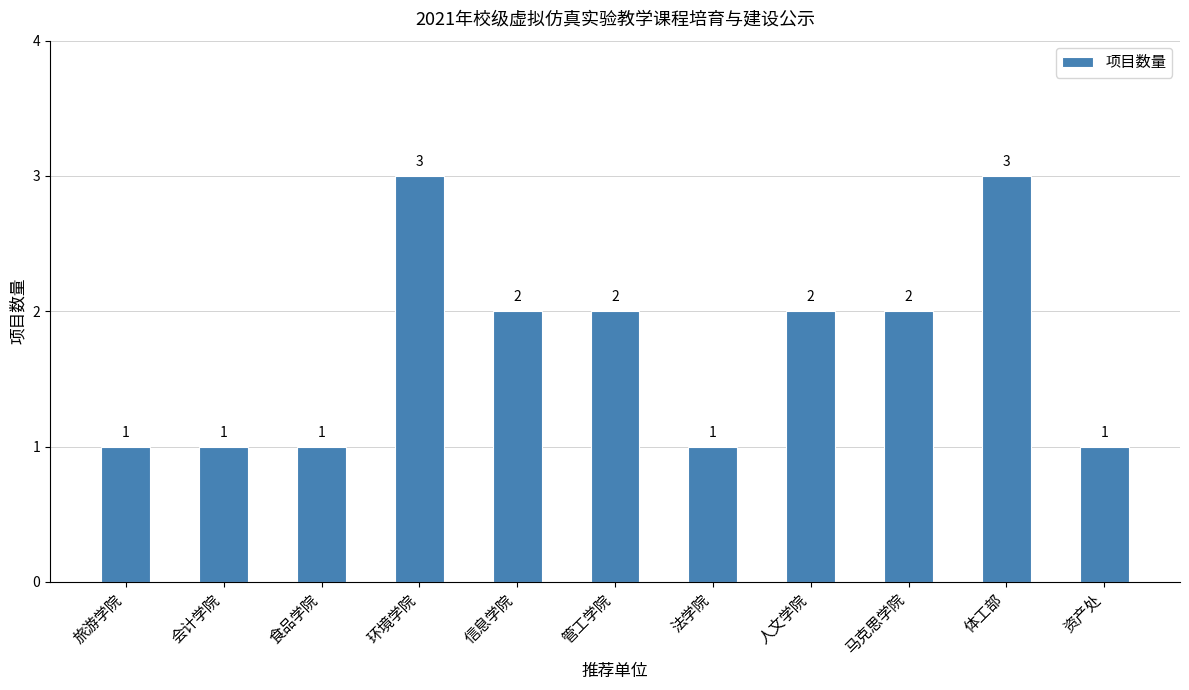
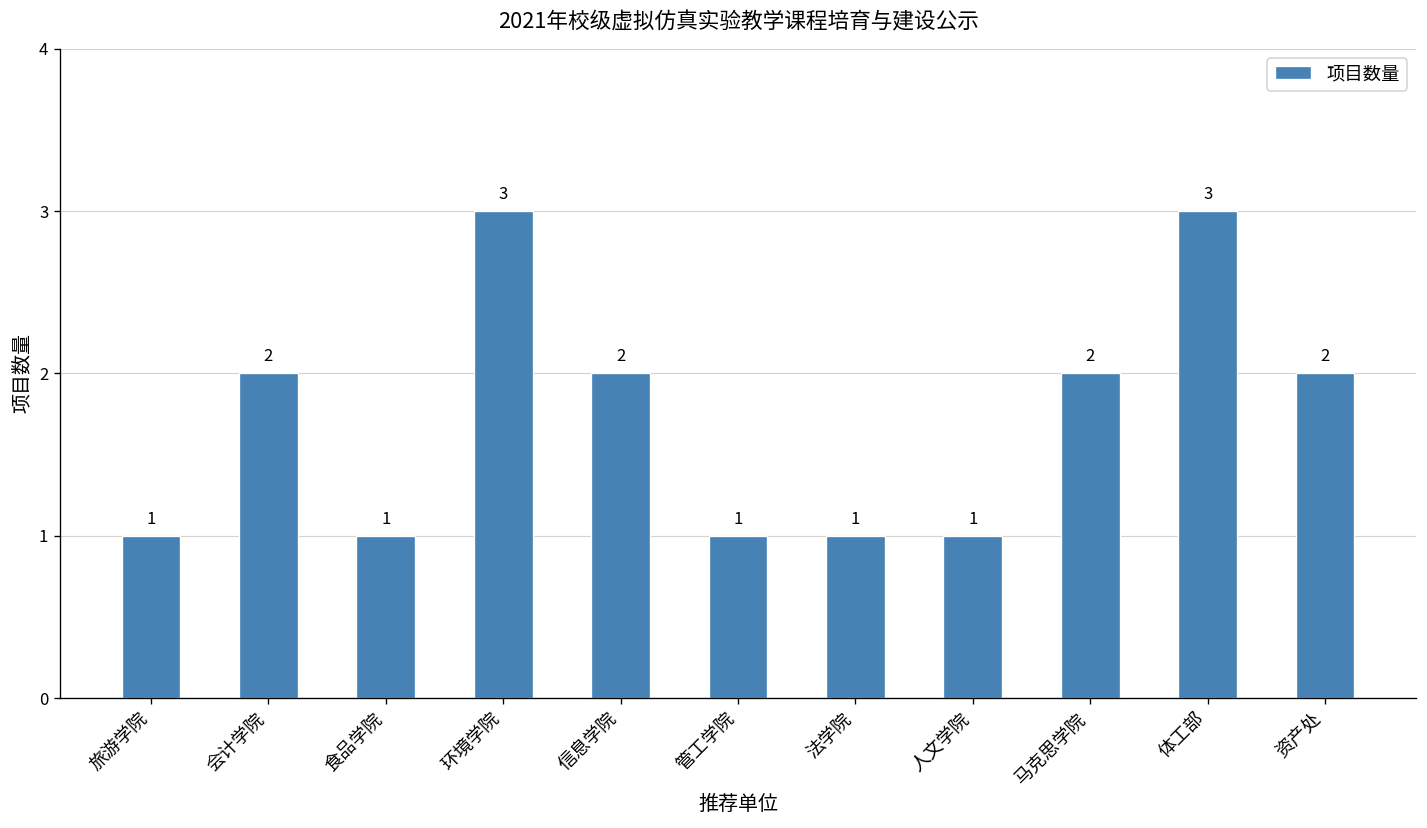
会计学院: 1 -> 2
管工学院: 2 -> 1
人文学院: 2 -> 1
资产处: 1 -> 2
